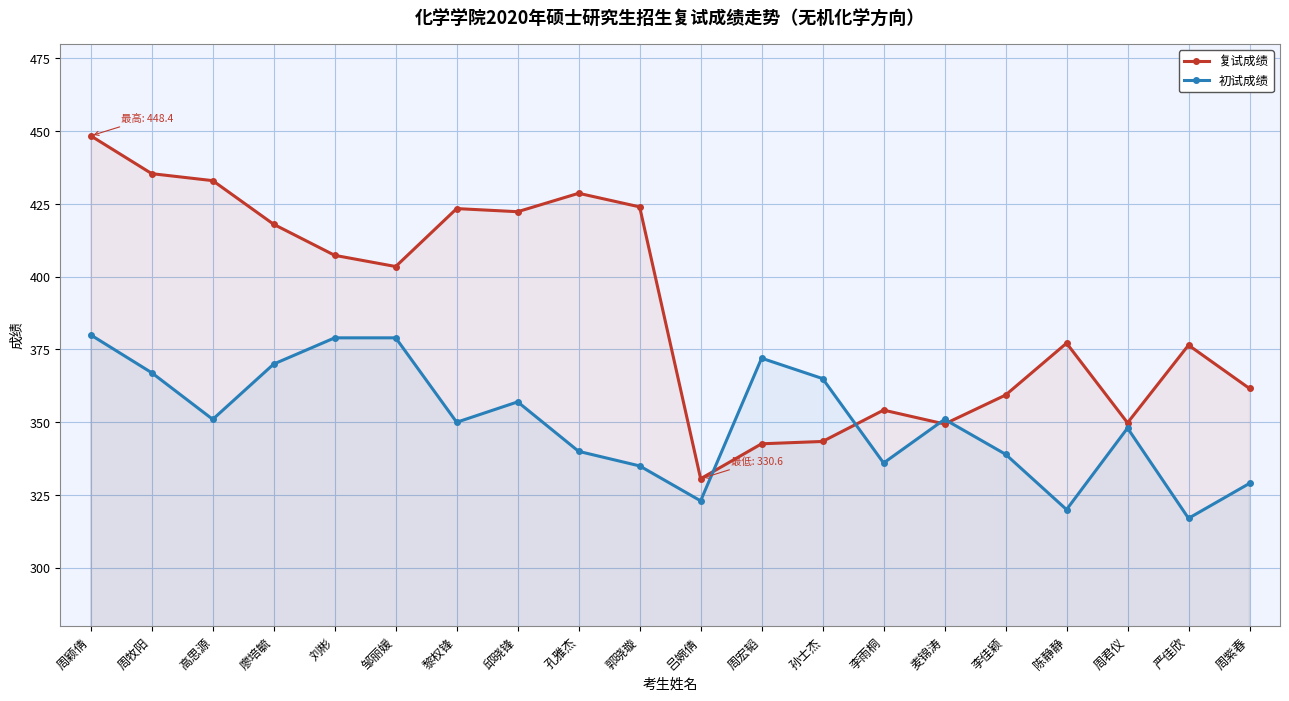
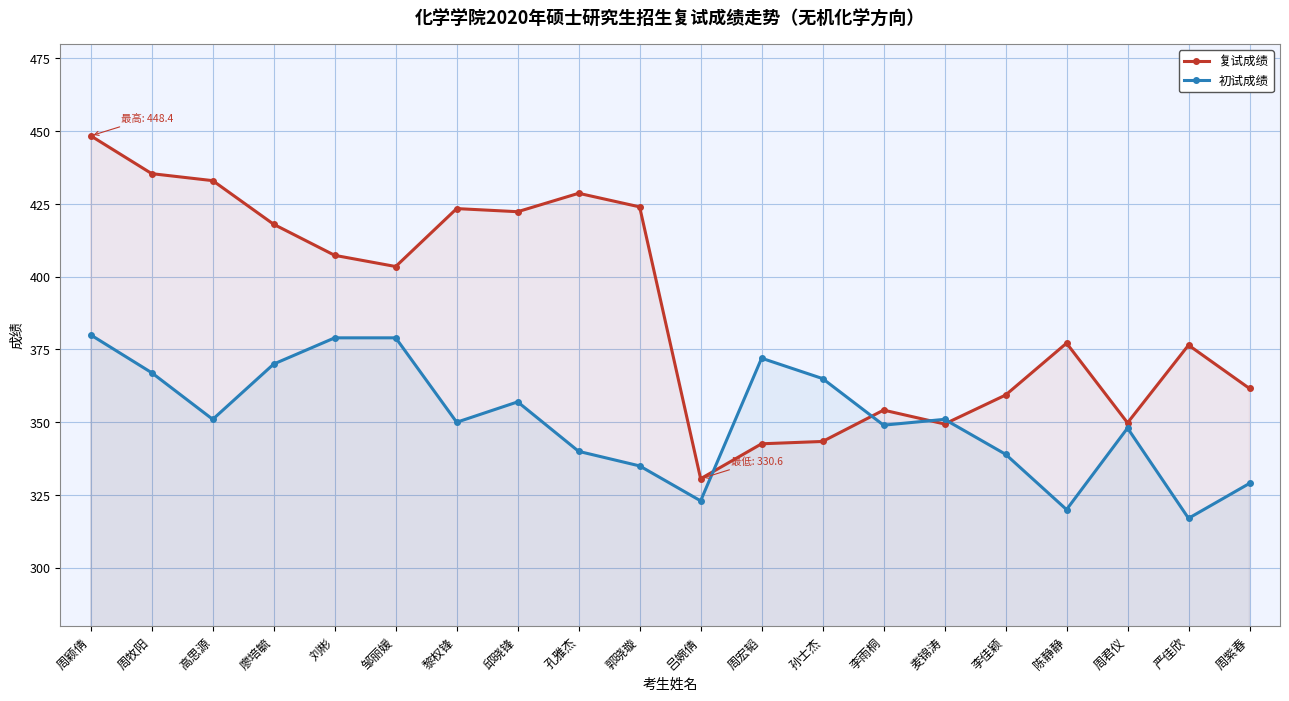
初试成绩, 李雨桐: 336 -> 349
